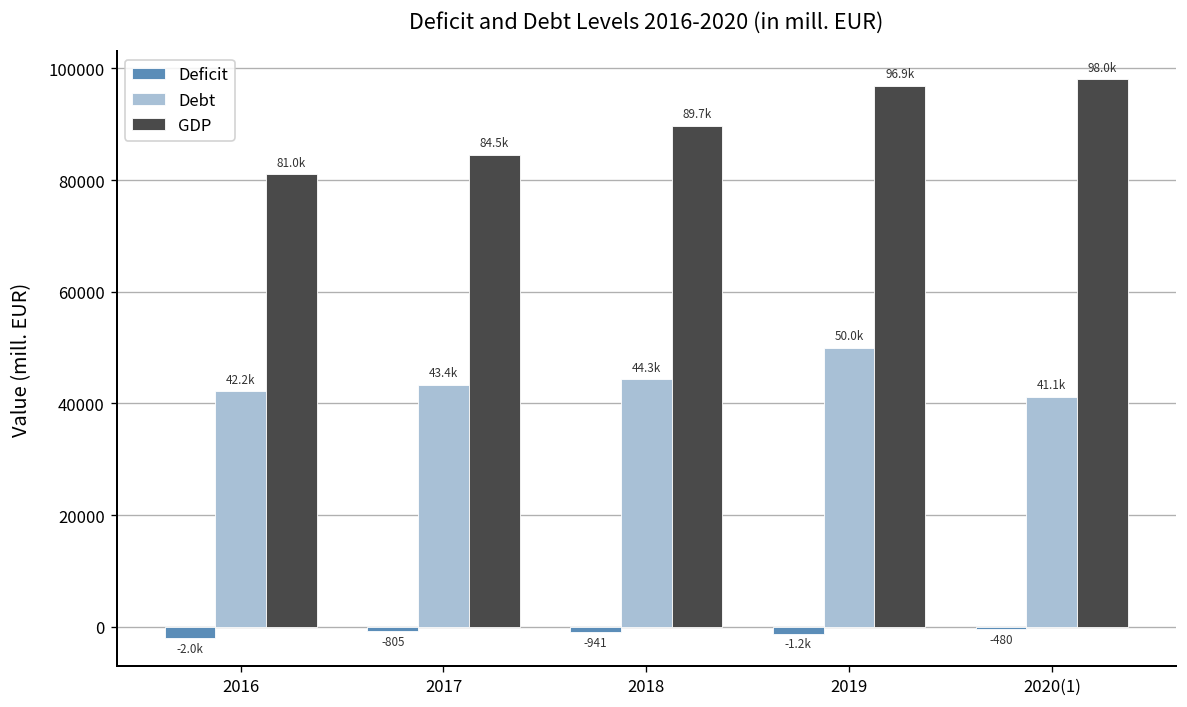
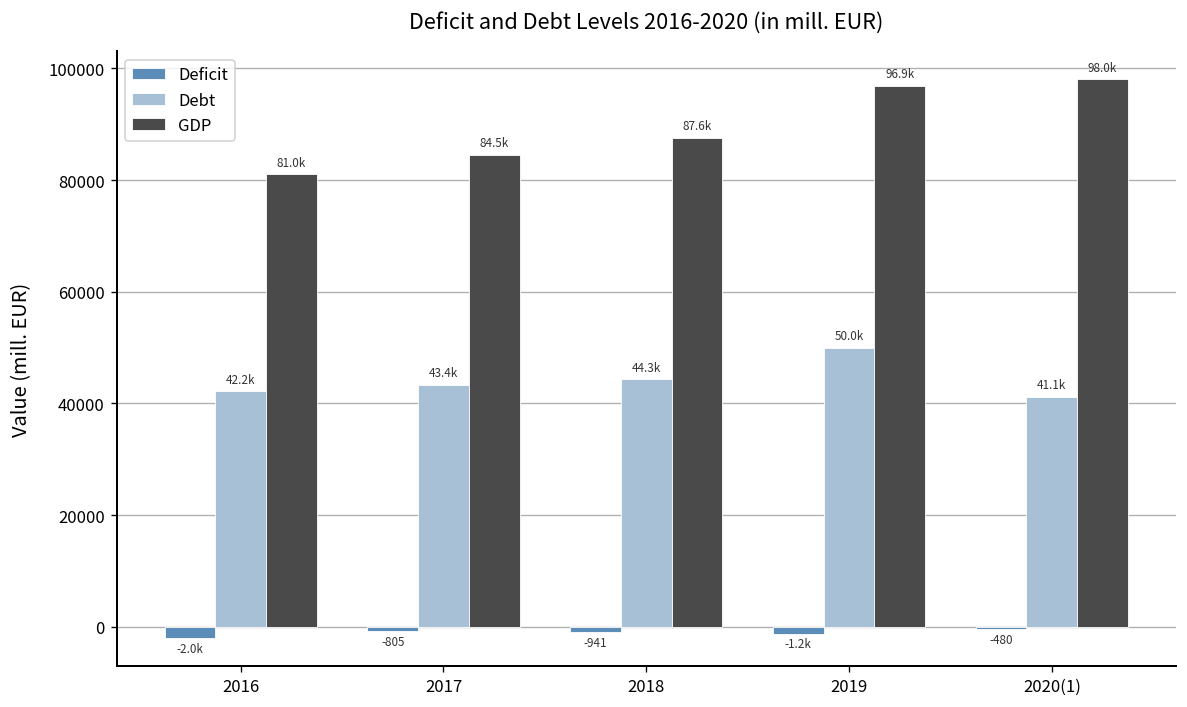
GDP, 2018: 89.7k -> 87.6k
